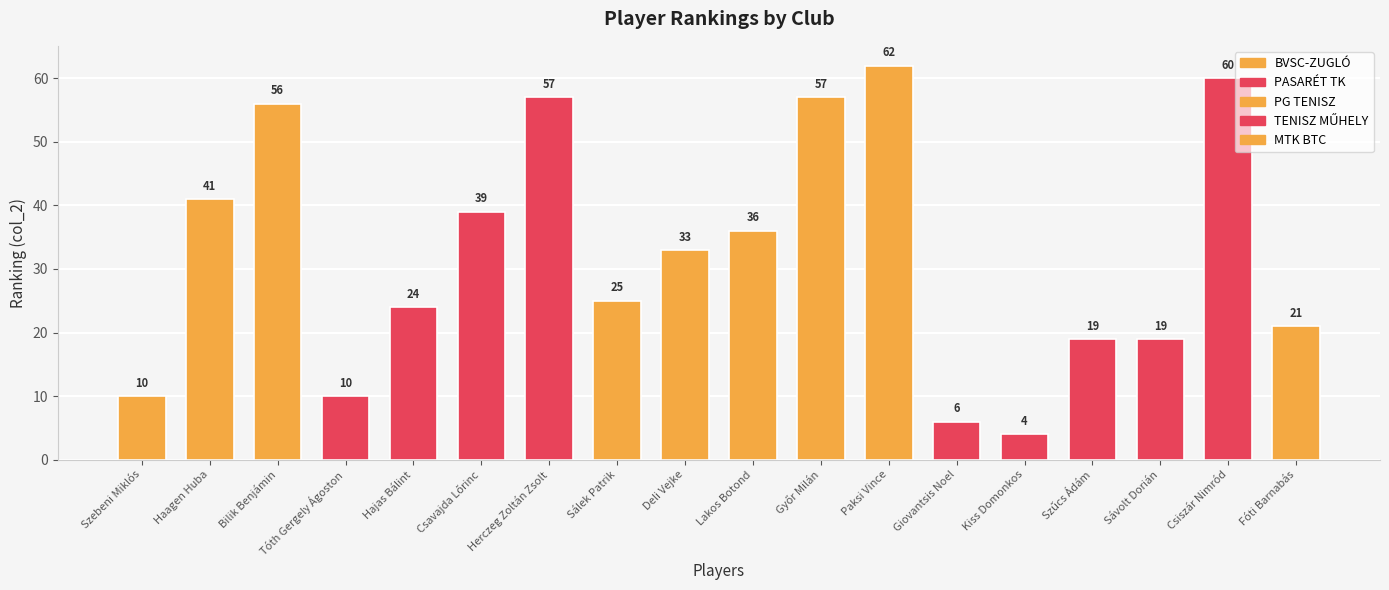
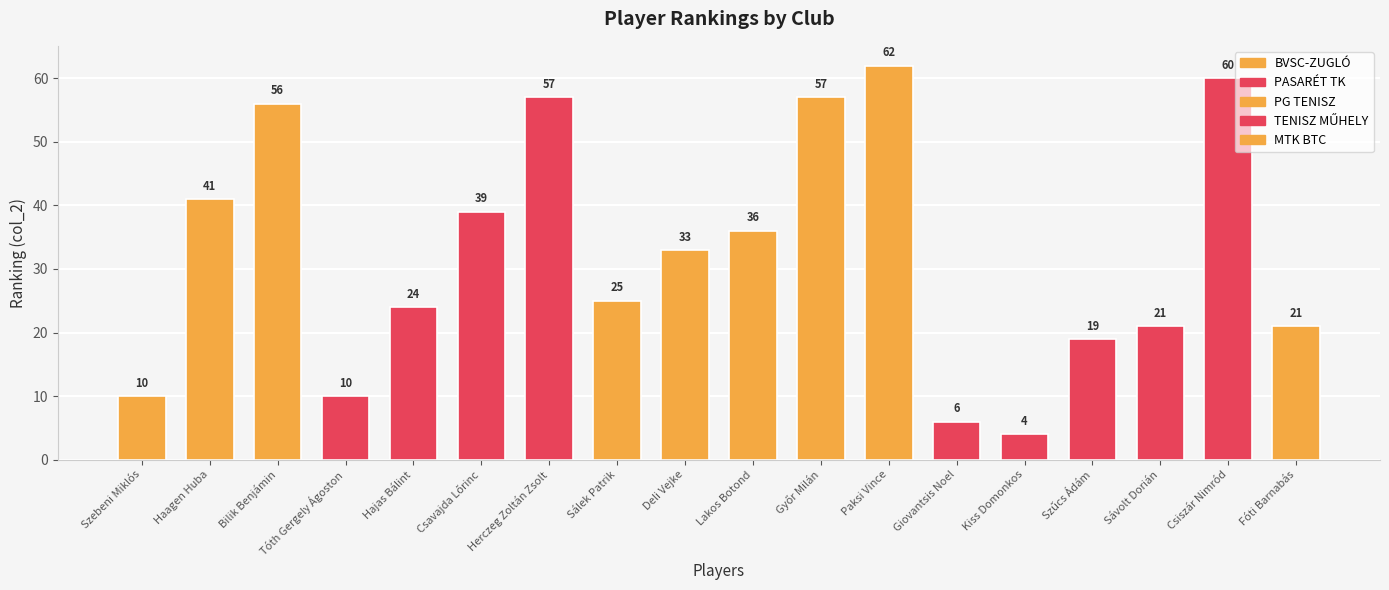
Sávolt Dorián: 19 -> 21
